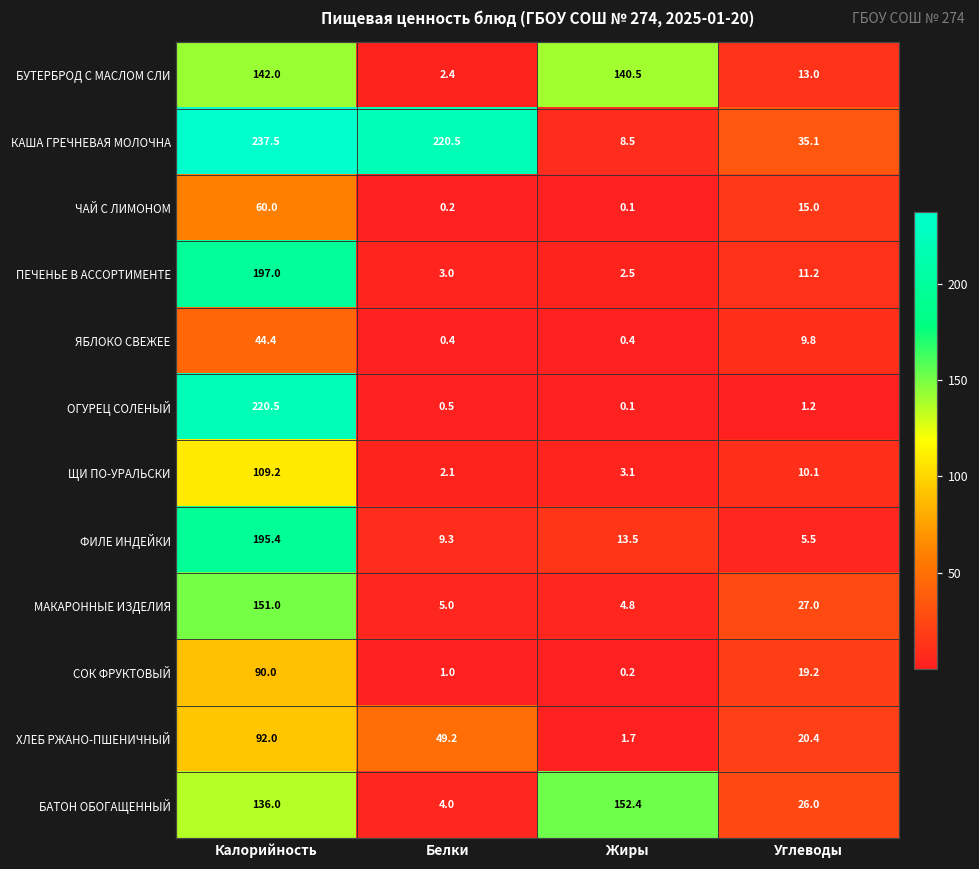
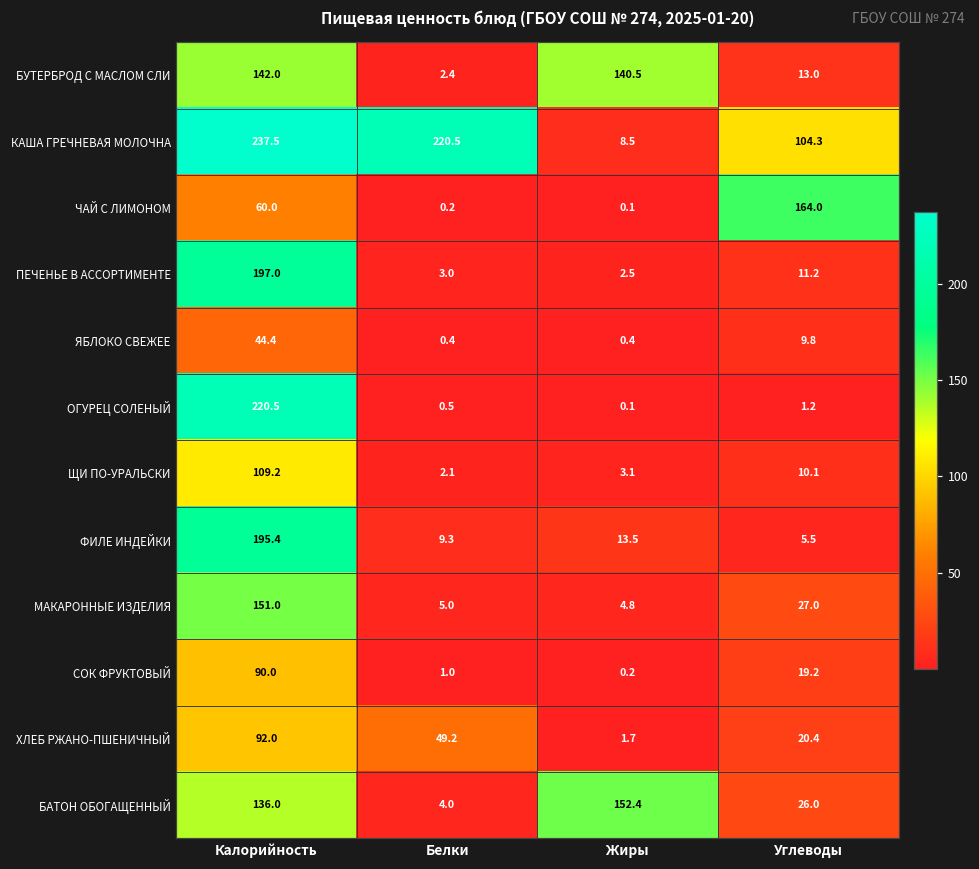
КАША ГРЕЧНЕВАЯ МОЛОЧНА, Углеводы: 35.1 -> 104.3
ЧАЙ С ЛИМОНОМ, Углеводы: 15.0 -> 164.0
